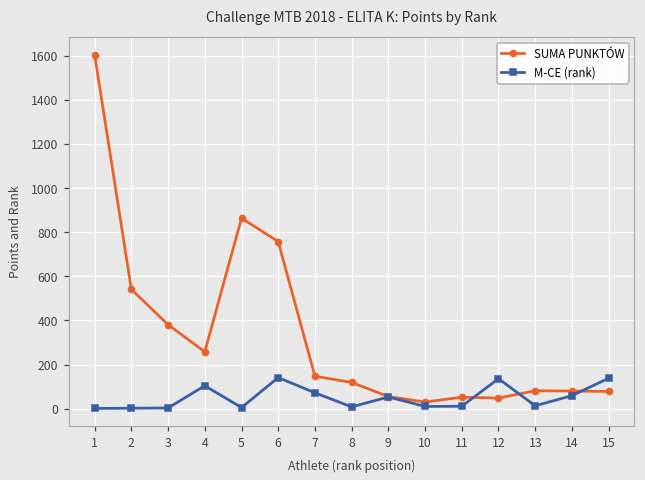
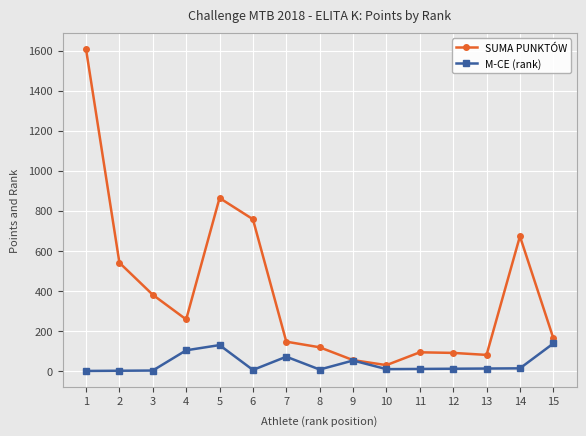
M-CE (rank), 5: 10 -> 130
M-CE (rank), 6: 140 -> 10
SUMA PUNKTÓW, 11: 50 -> 90
SUMA PUNKTÓW, 12: 50 -> 90
M-CE (rank), 12: 140 -> 10
SUMA PUNKTÓW, 14: 80 -> 670
M-CE (rank), 14: 60 -> 10
SUMA PUNKTÓW, 15: 80 -> 170
